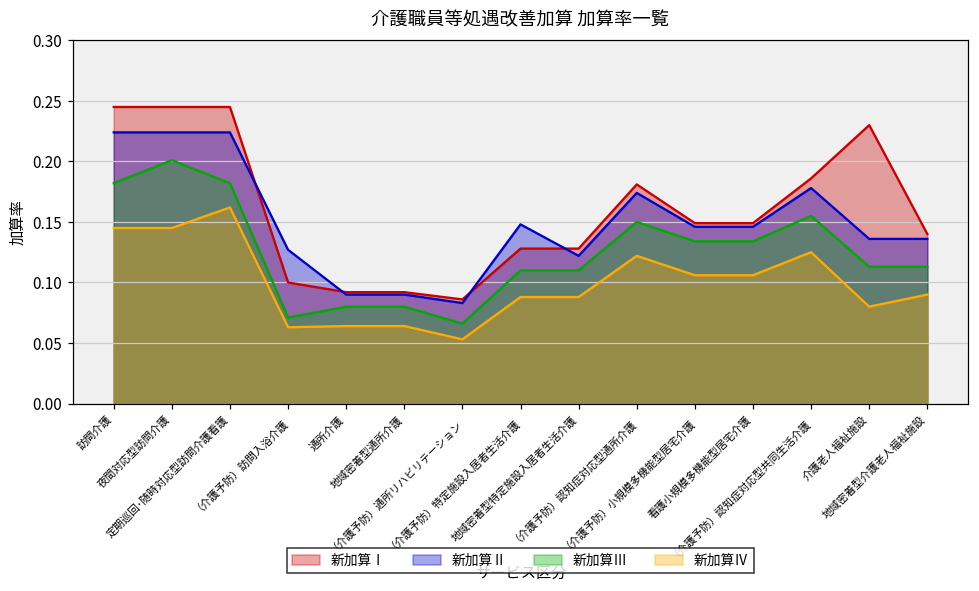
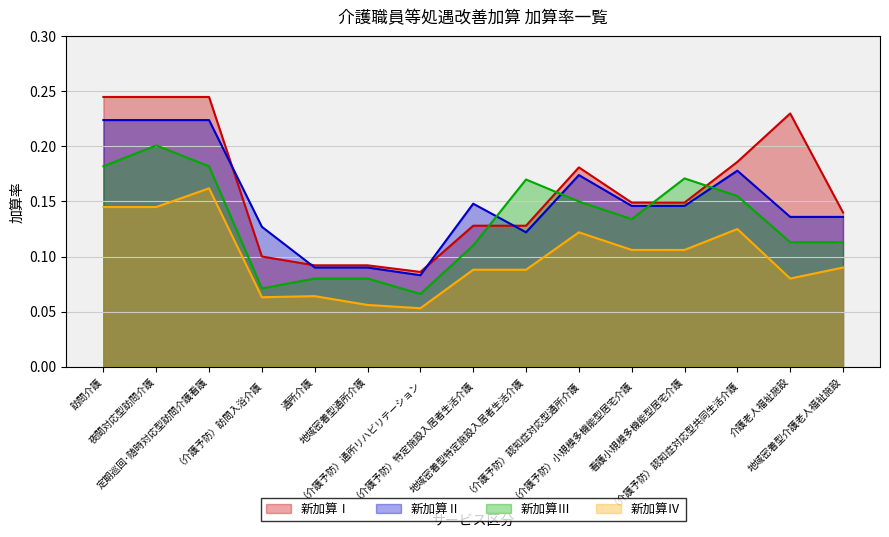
新加算Ⅳ, 地域密着型通所介護: 0.064 -> 0.056
新加算Ⅲ, 地域密着型特定施設入居者生活介護: 0.11 -> 0.17
新加算Ⅲ, 看護小規模多機能型居宅介護: 0.134 -> 0.171
